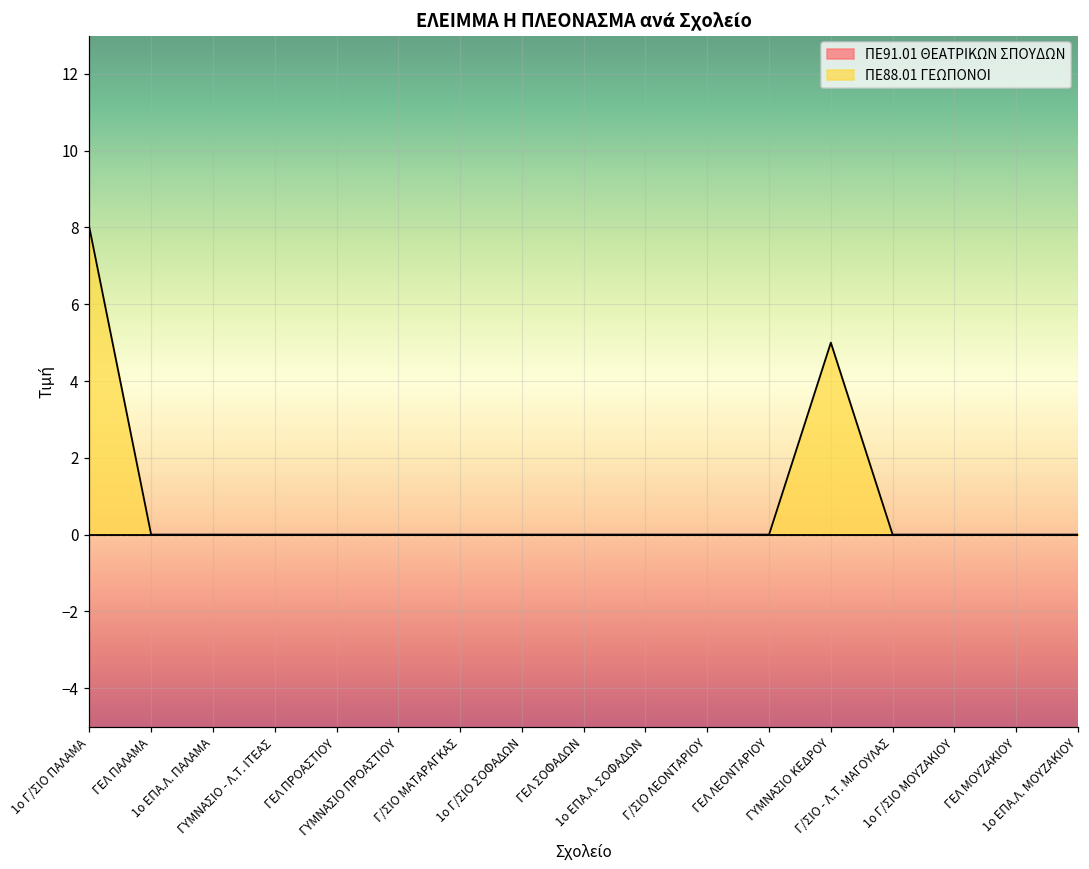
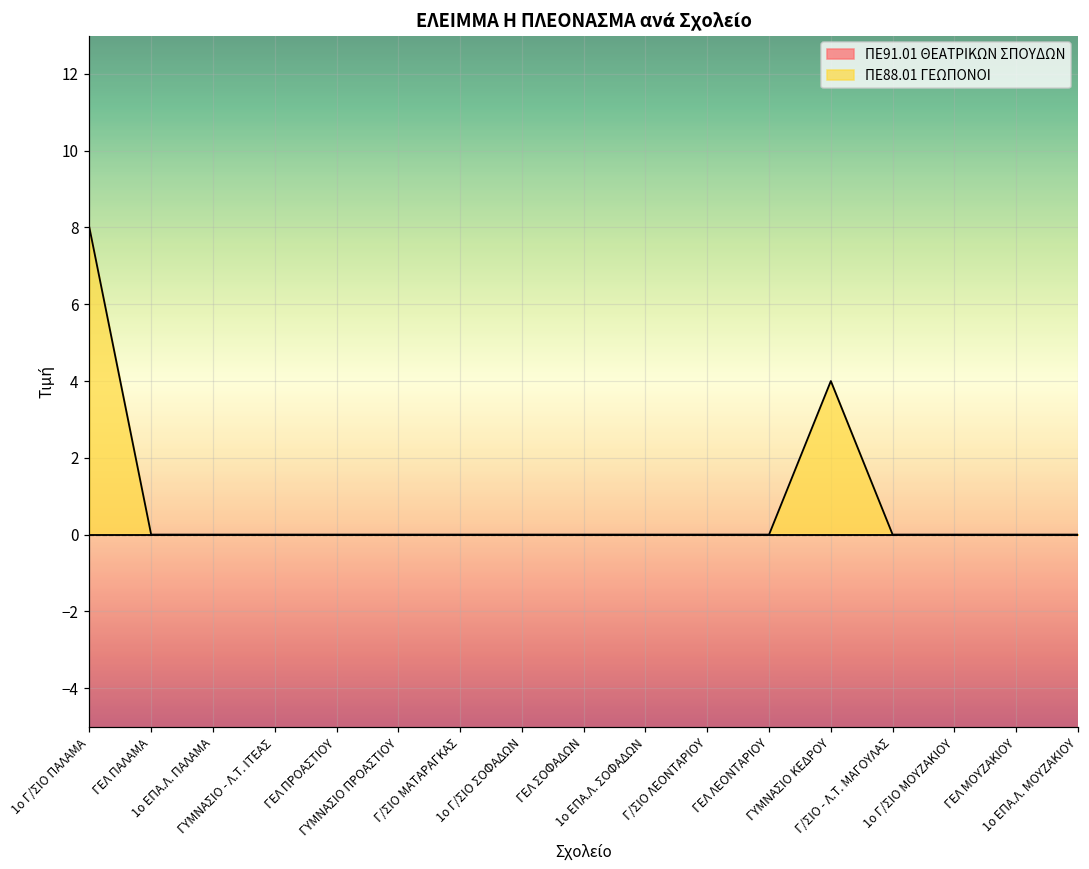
ΠΕ88.01 ΓΕΩΠΟΝΟΙ, ΓΥΜΝΑΣΙΟ ΚΕΔΡΟΥ: 5 -> 4
